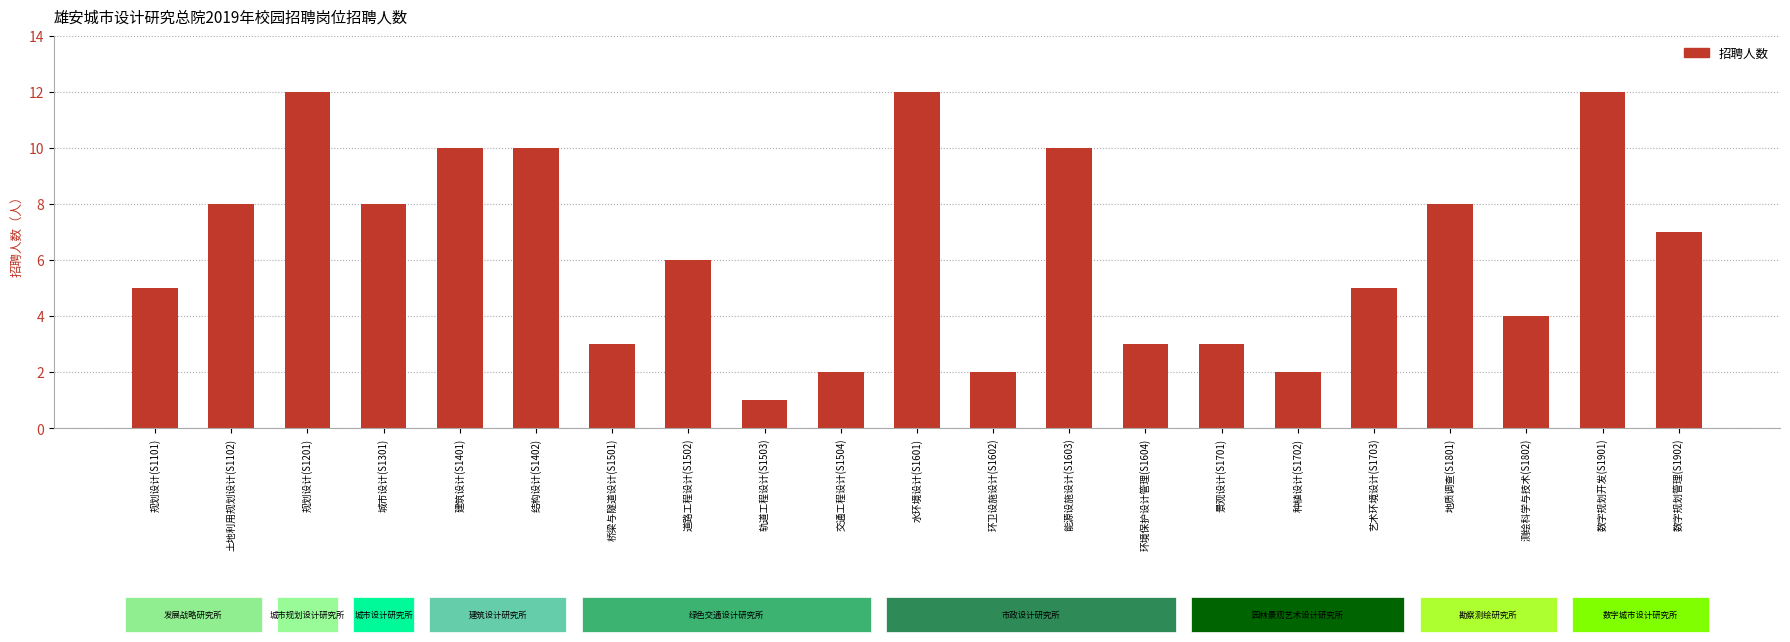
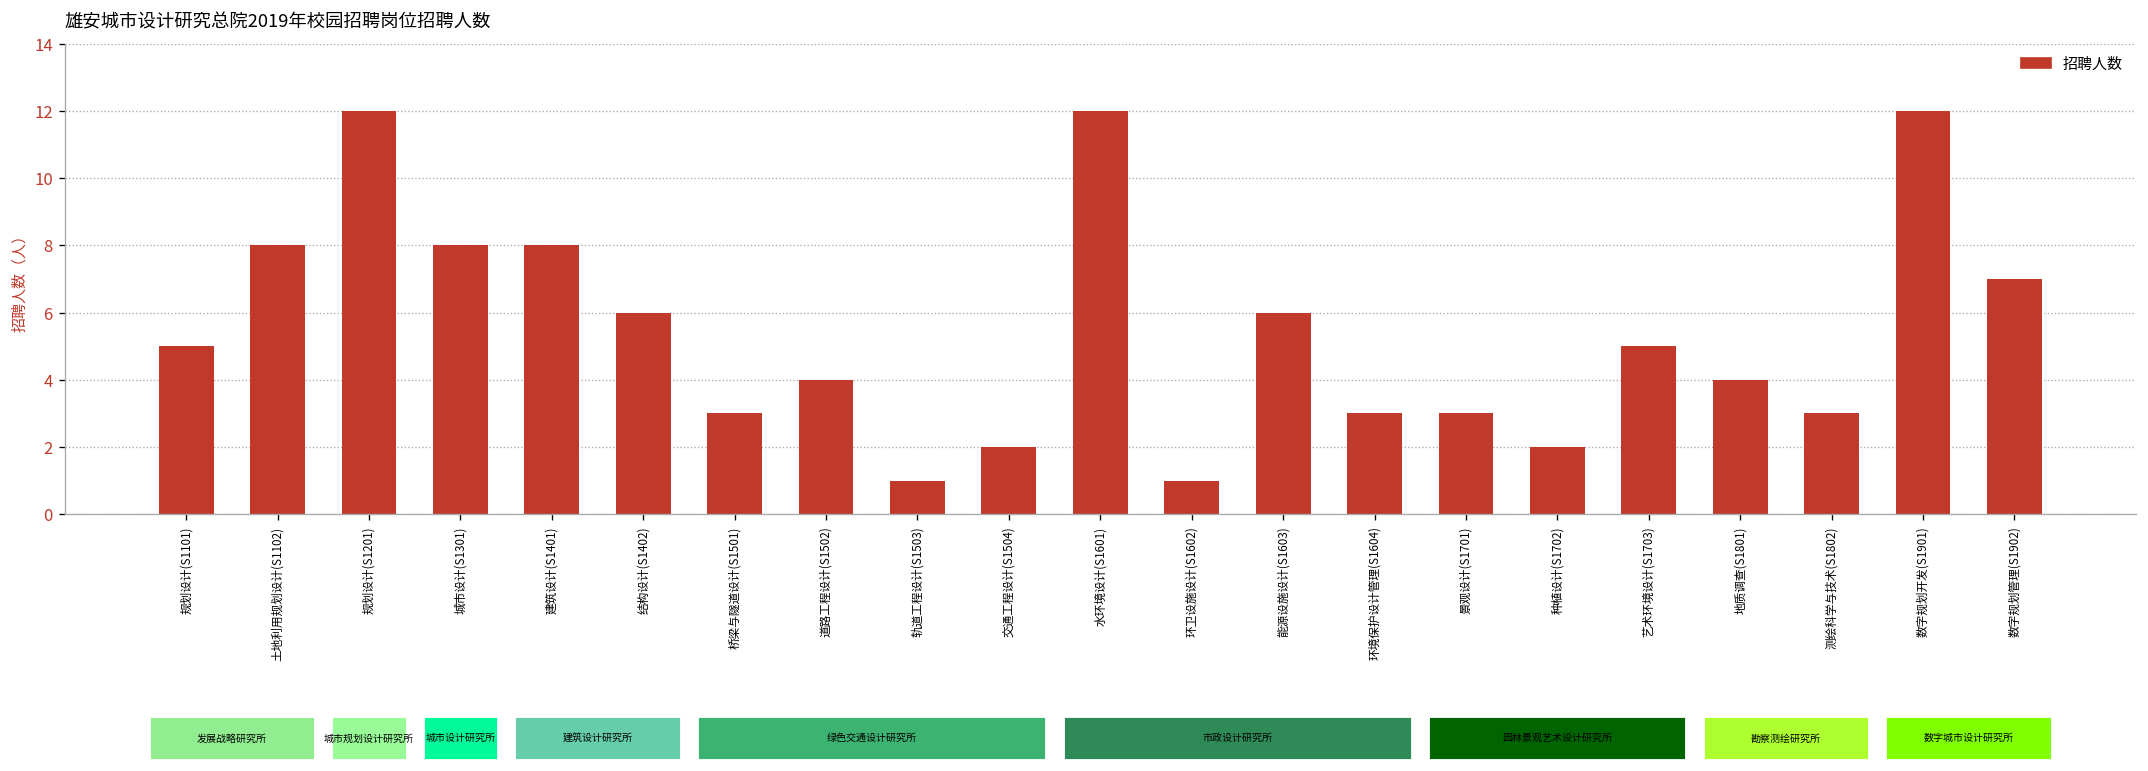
建筑设计(S1401): 10 -> 8
结构设计(S1402): 10 -> 6
道路工程设计(S1502): 6 -> 4
环卫设施设计(S1602): 2 -> 1
能源设施设计(S1603): 10 -> 6
地质调查(S1801): 8 -> 4
测绘科学与技术(S1802): 4 -> 3
